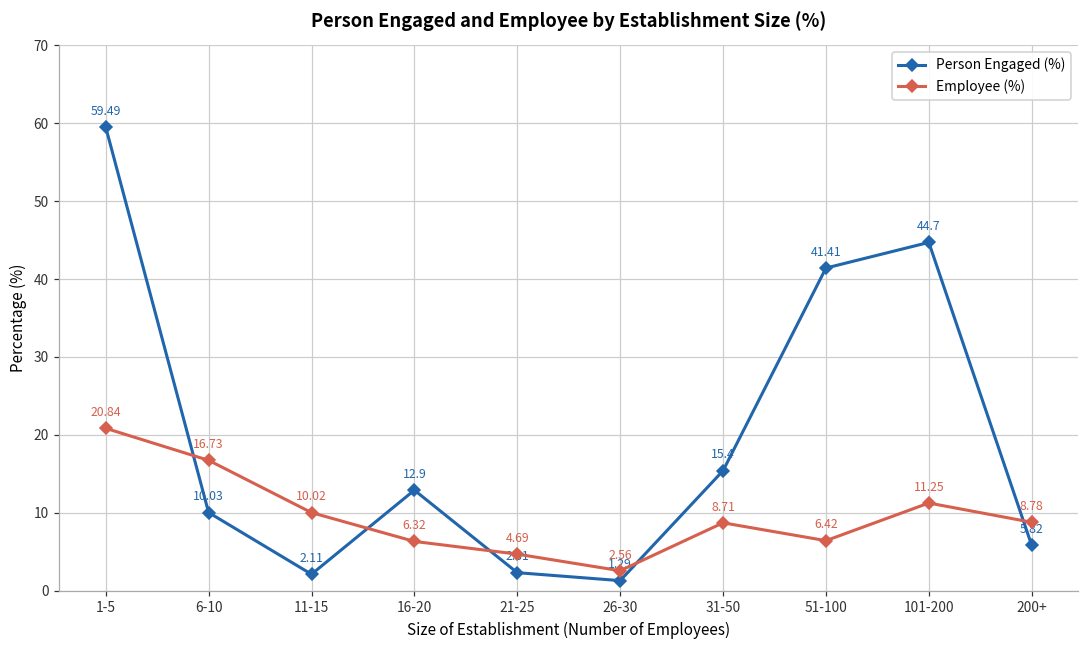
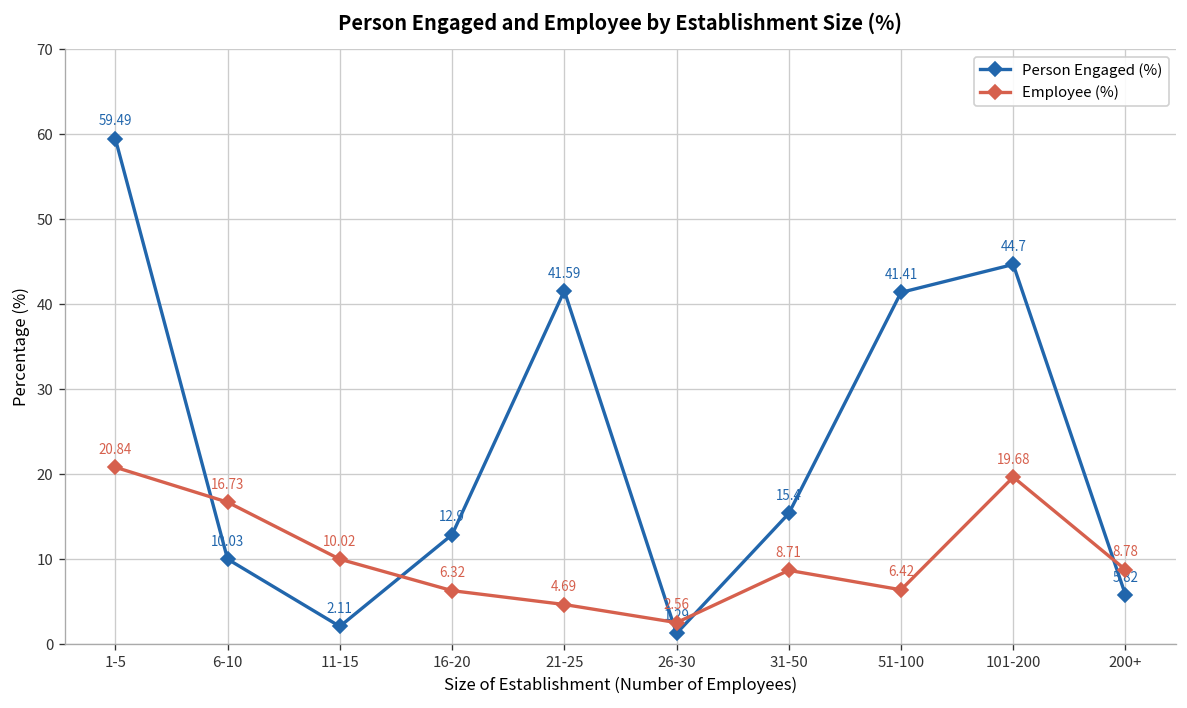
Person Engaged (%), 21-25: 2.31 -> 41.59
Employee (%), 101-200: 11.25 -> 19.68
